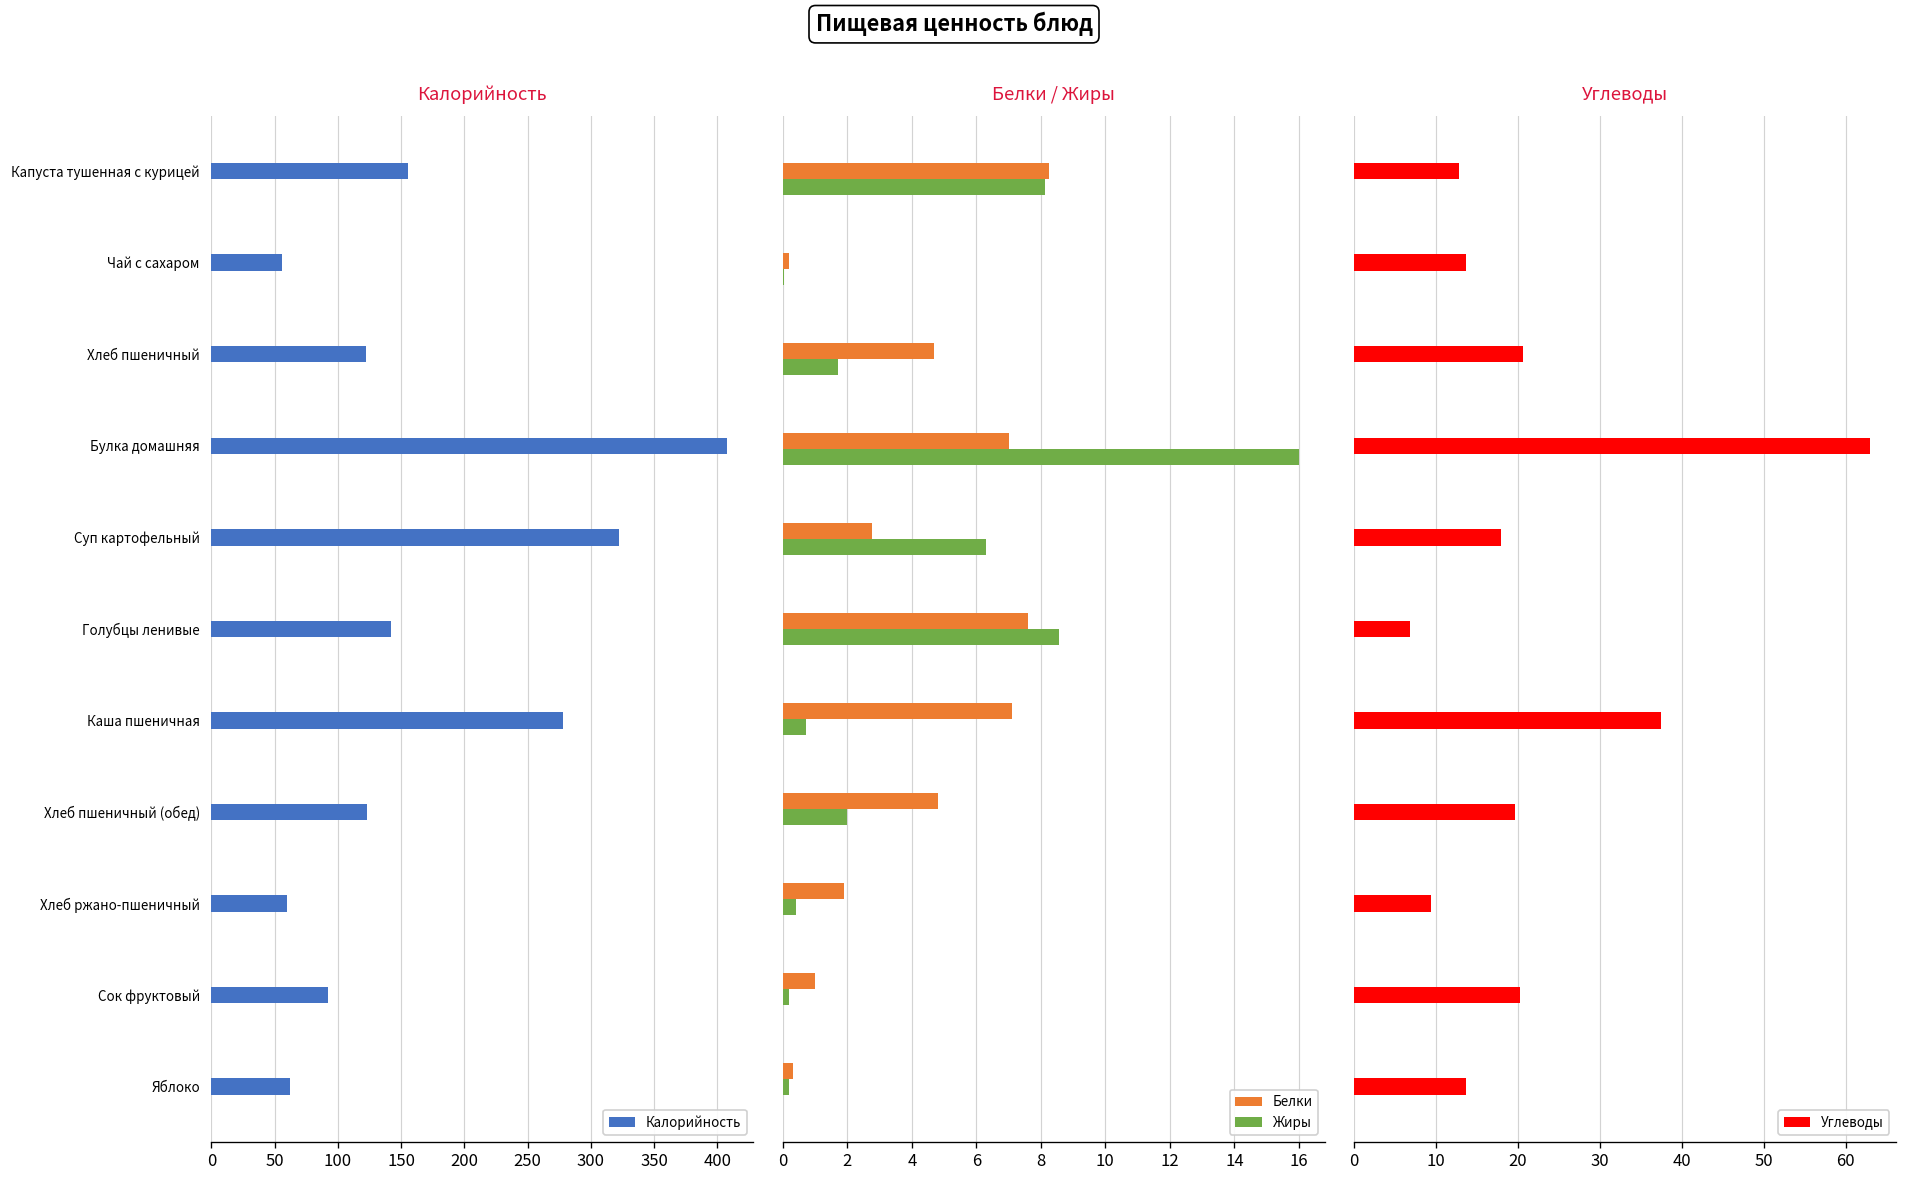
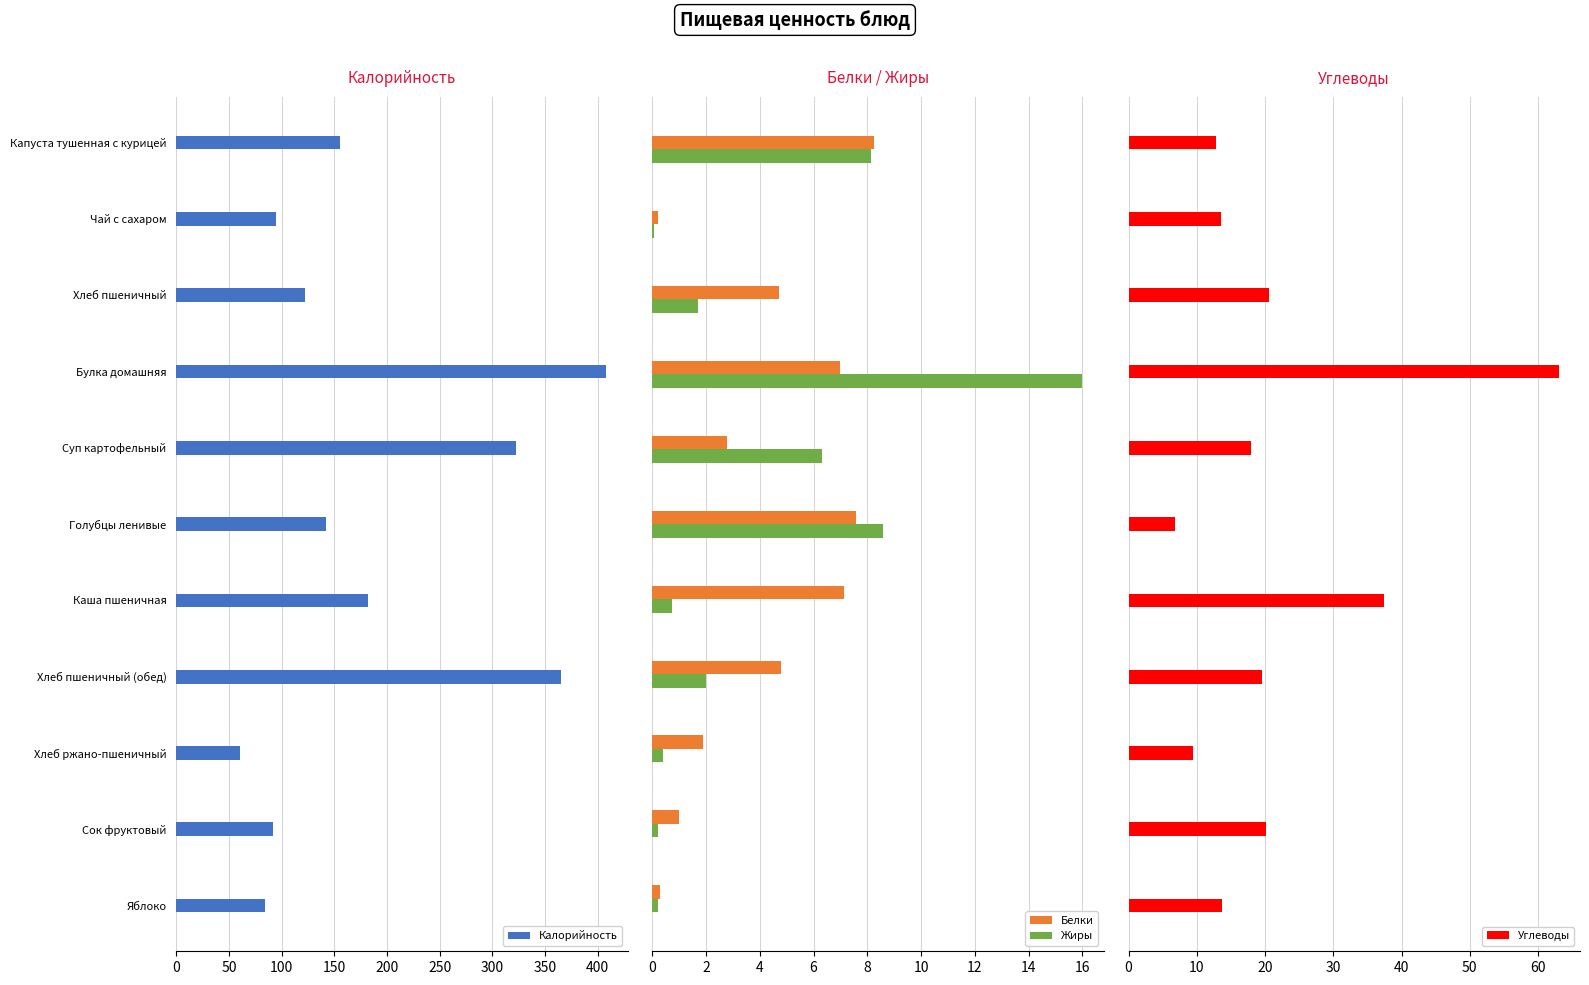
Калорийность, Чай с сахаром: 56 -> 95
Калорийность, Каша пшеничная: 278 -> 182
Калорийность, Хлеб пшеничный (обед): 123 -> 365
Калорийность, Яблоко: 62 -> 84
